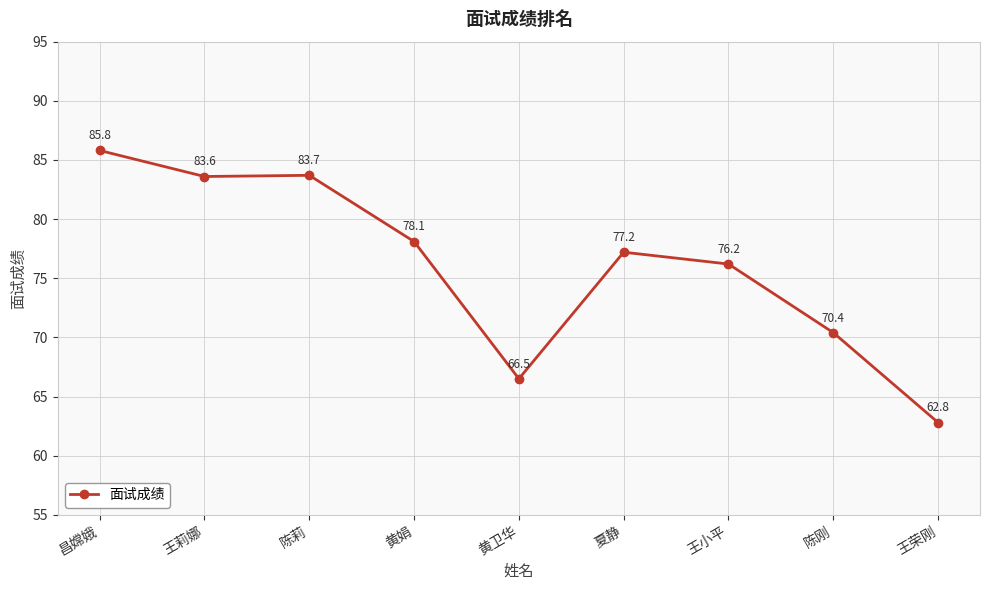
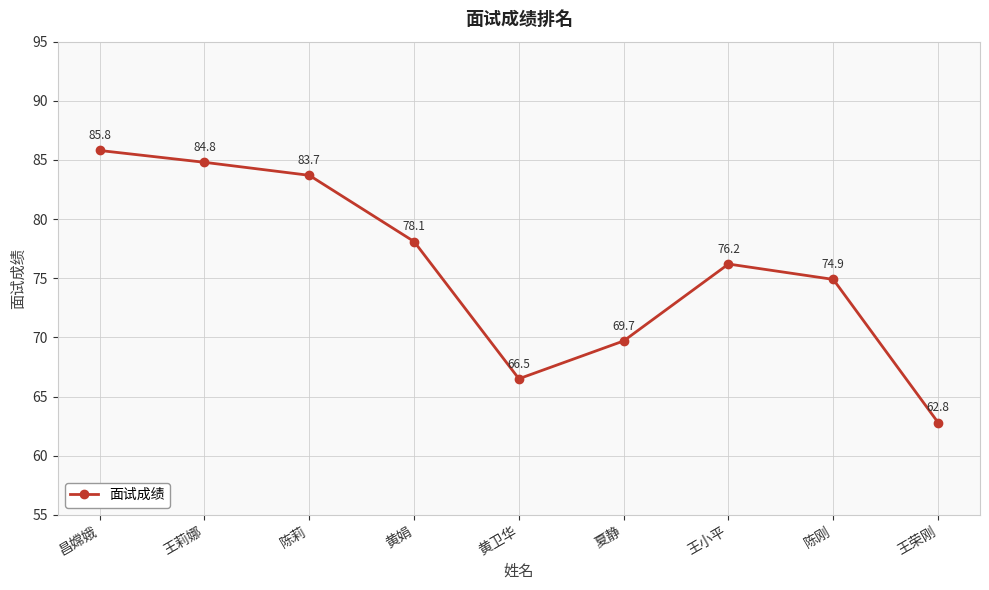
王莉娜: 83.6 -> 84.8
夏静: 77.2 -> 69.7
陈刚: 70.4 -> 74.9
